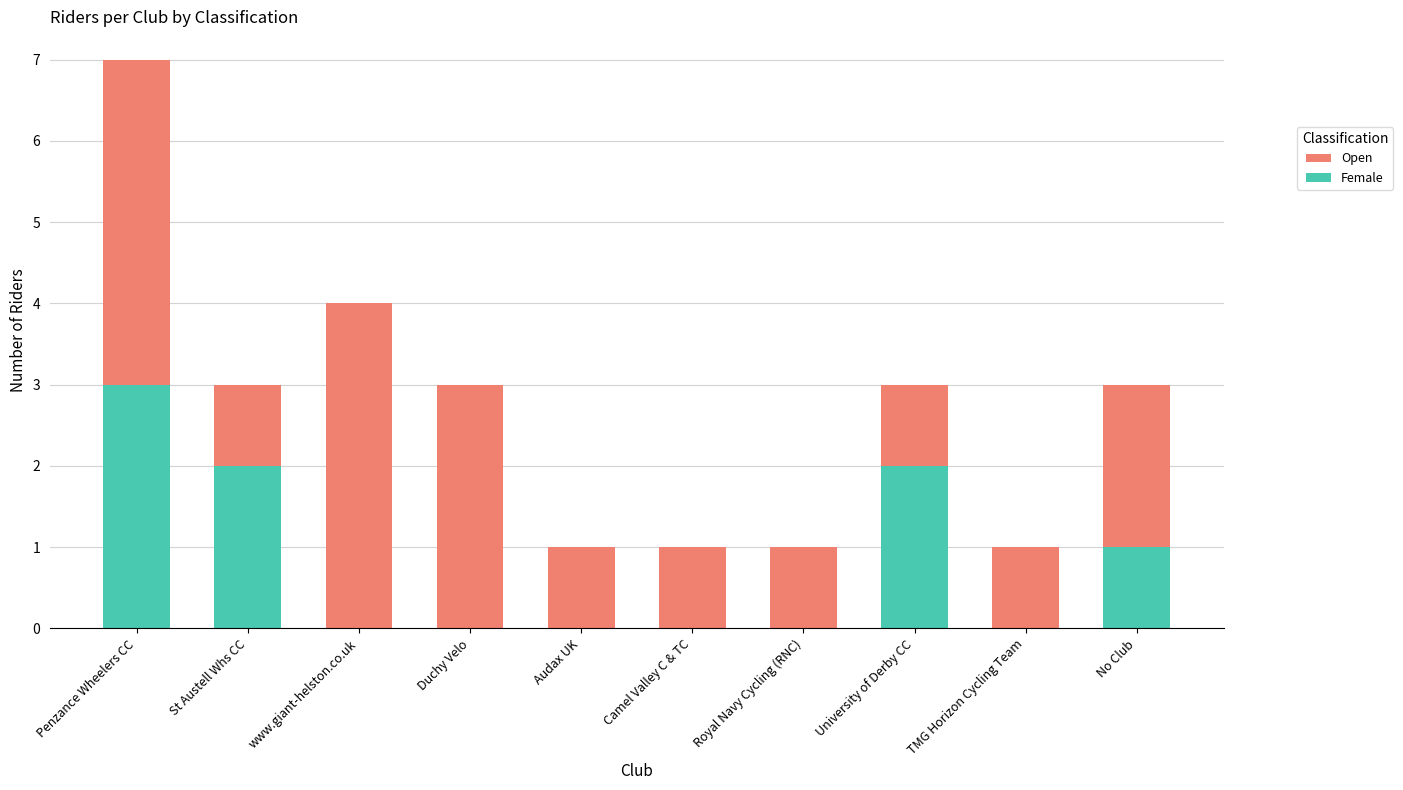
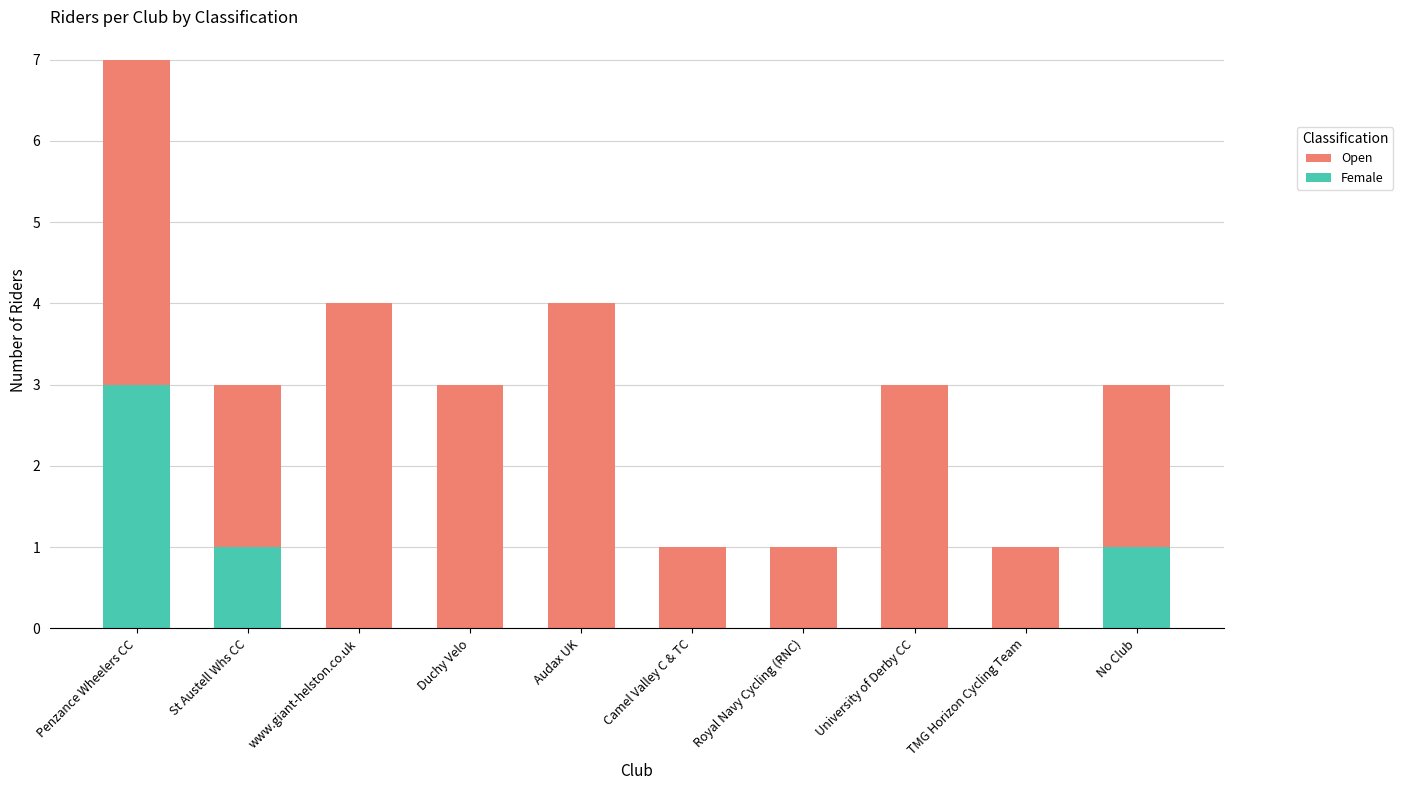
Female, St Austell Whs CC: 2 -> 1
Open, Audax UK: 1 -> 4
Female, University of Derby CC: 2 -> 0
